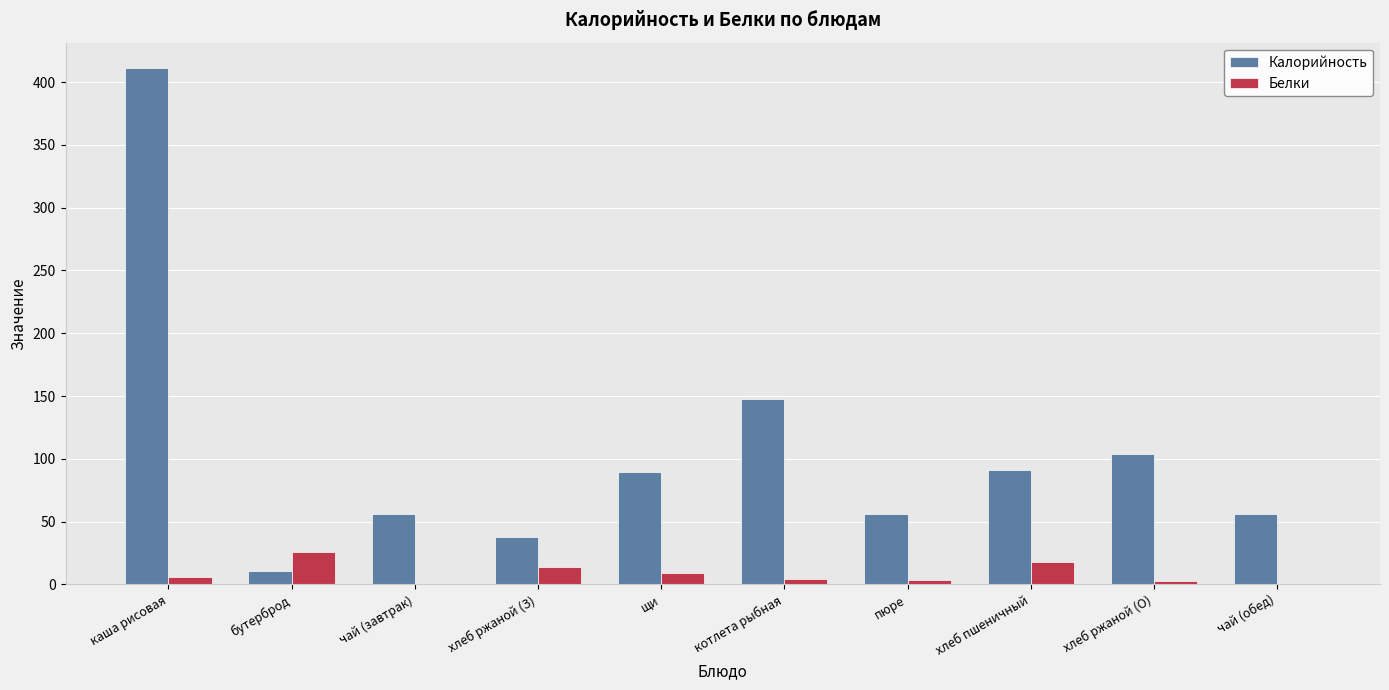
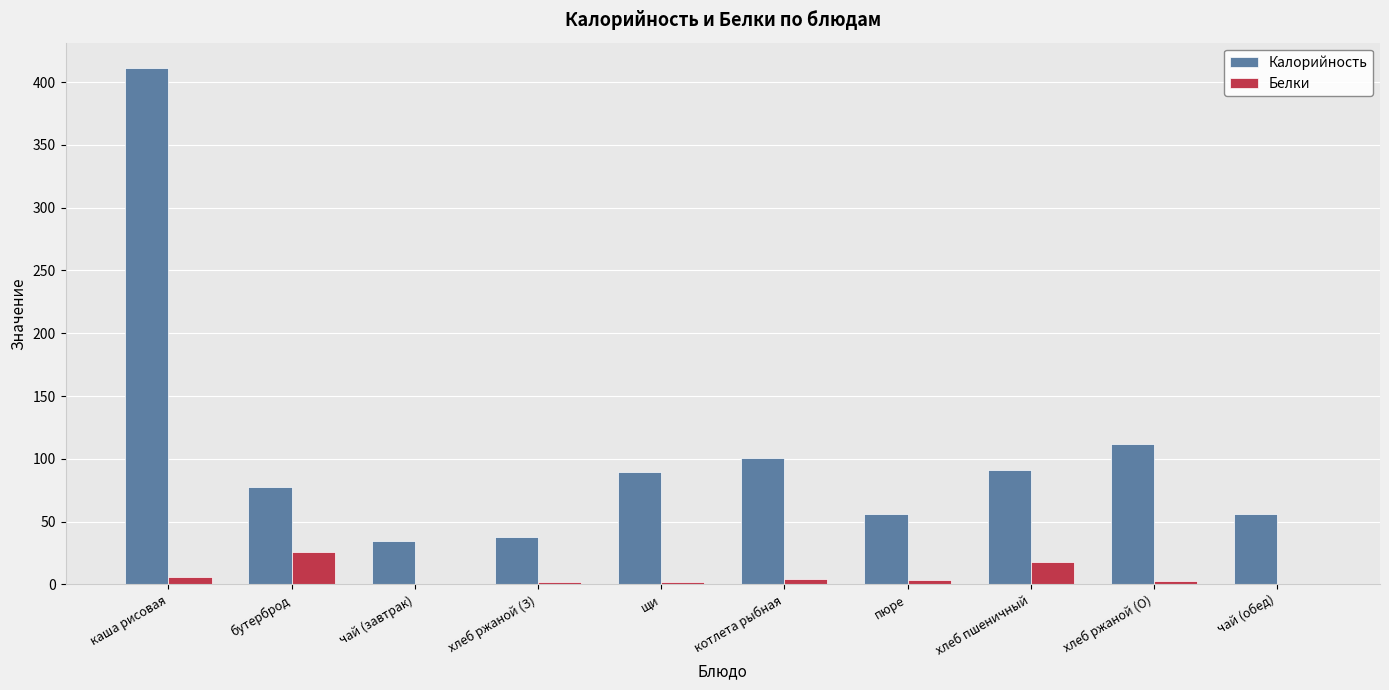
Калорийность, бутерброд: 11 -> 78
Калорийность, чай (завтрак): 56 -> 35
Белки, хлеб ржаной (З): 14 -> 2
Белки, щи: 9 -> 2
Калорийность, котлета рыбная: 147 -> 101
Калорийность, хлеб ржаной (О): 104 -> 112
